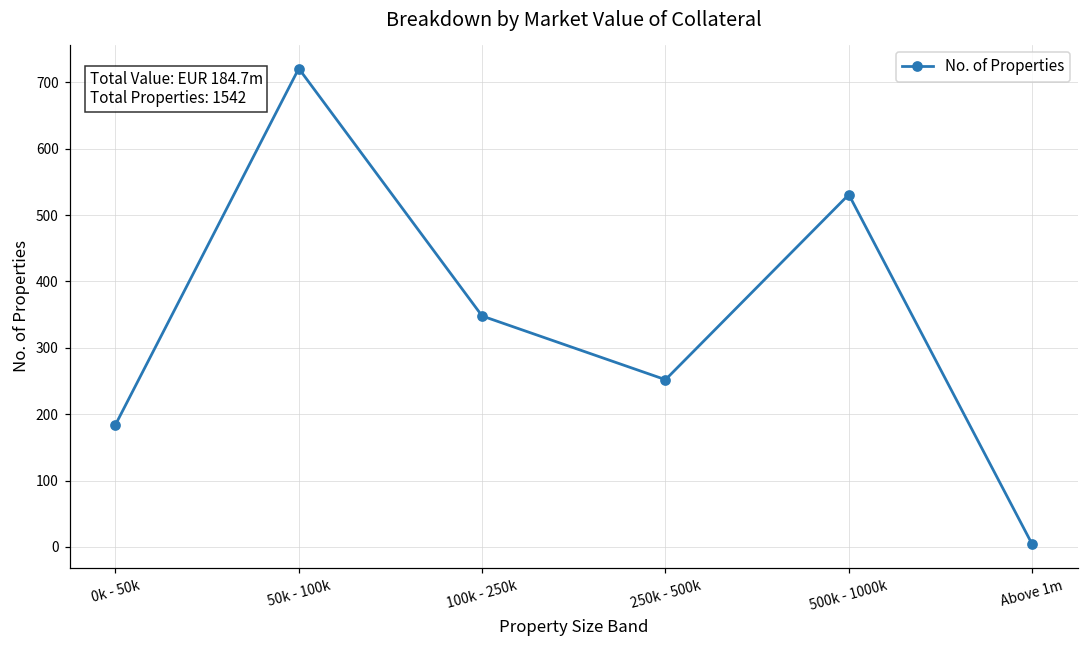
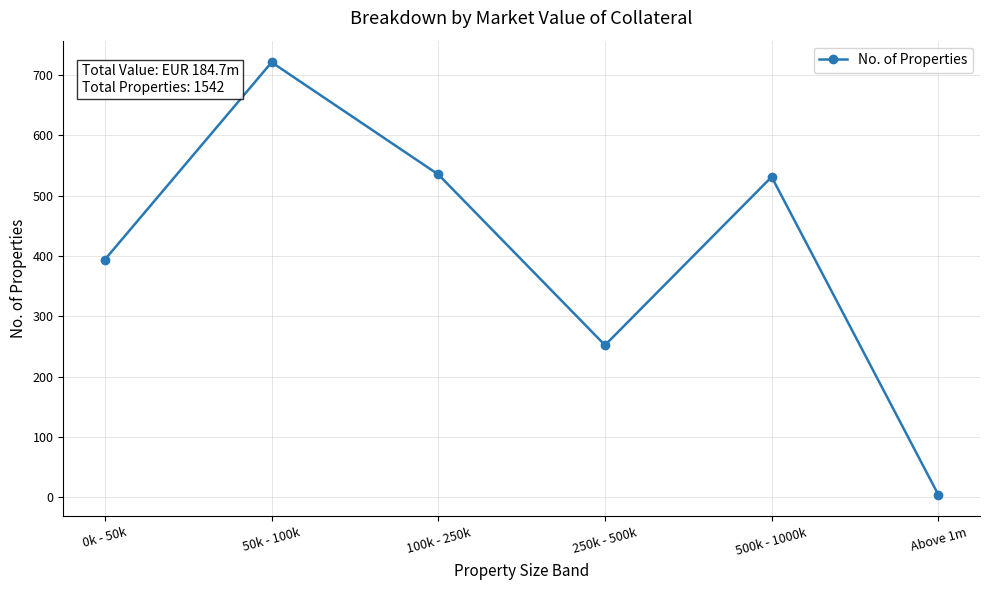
0k - 50k: 180 -> 390
100k - 250k: 350 -> 540
